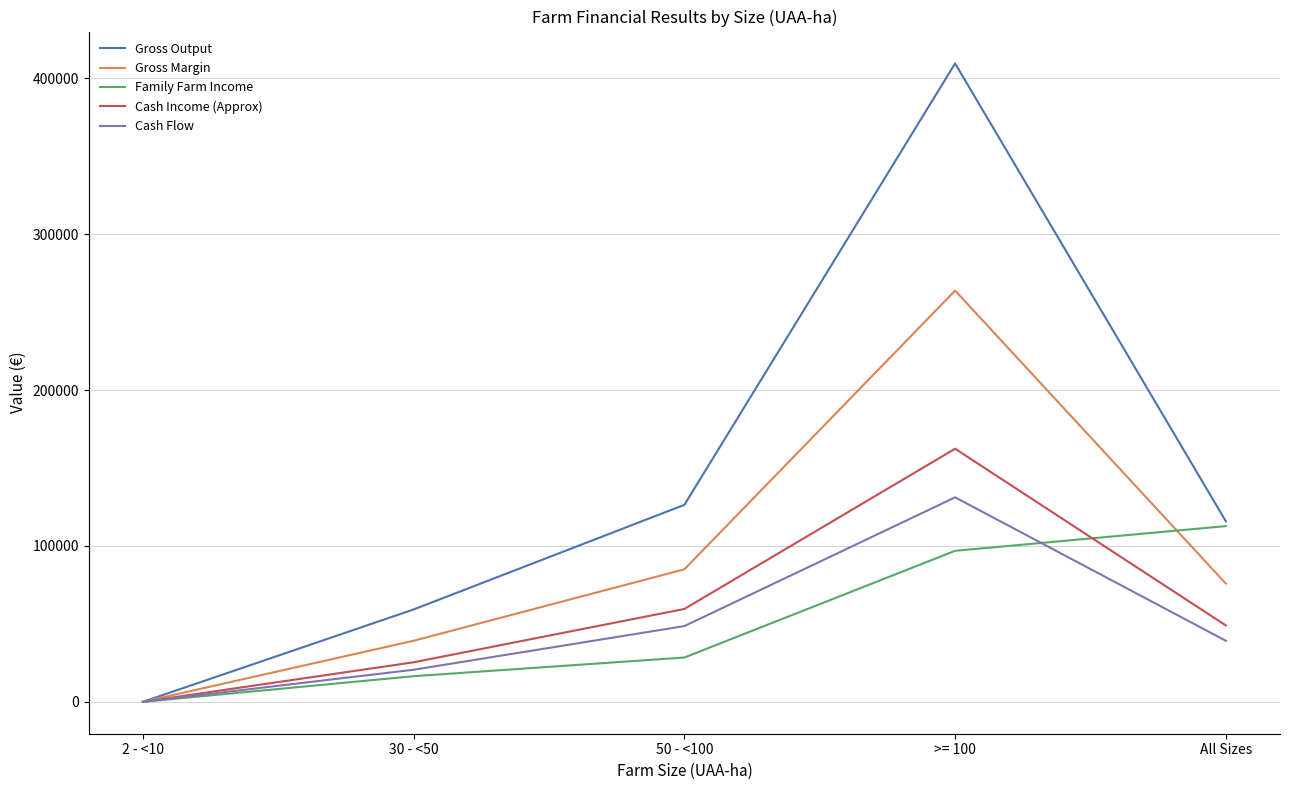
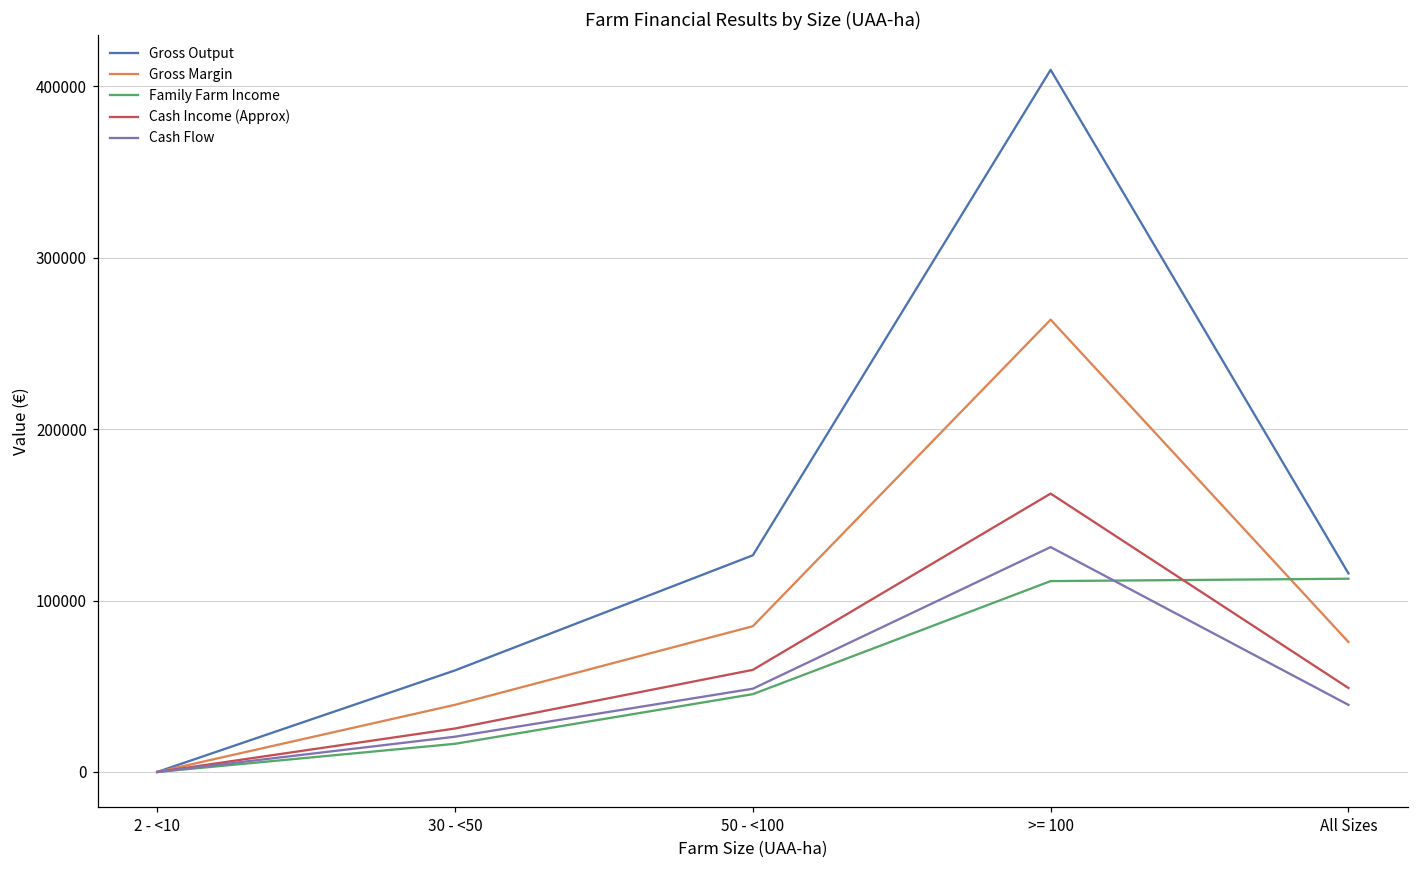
Family Farm Income, 50 - <100: 28000 -> 45000
Family Farm Income, >= 100: 97000 -> 111000
